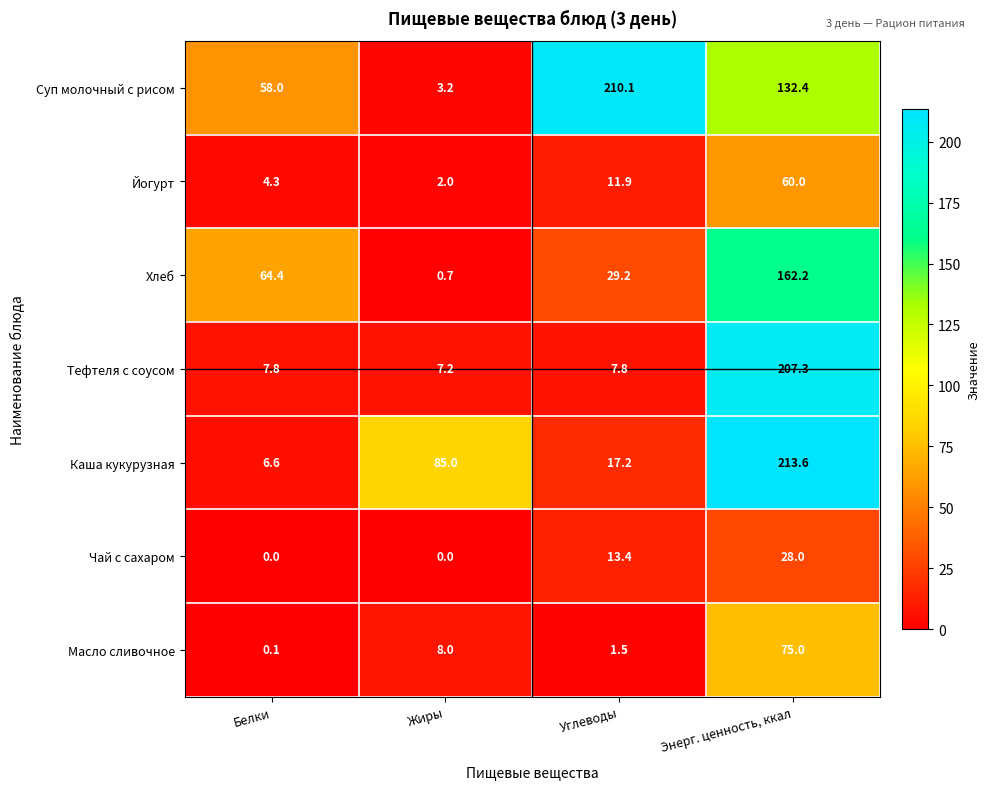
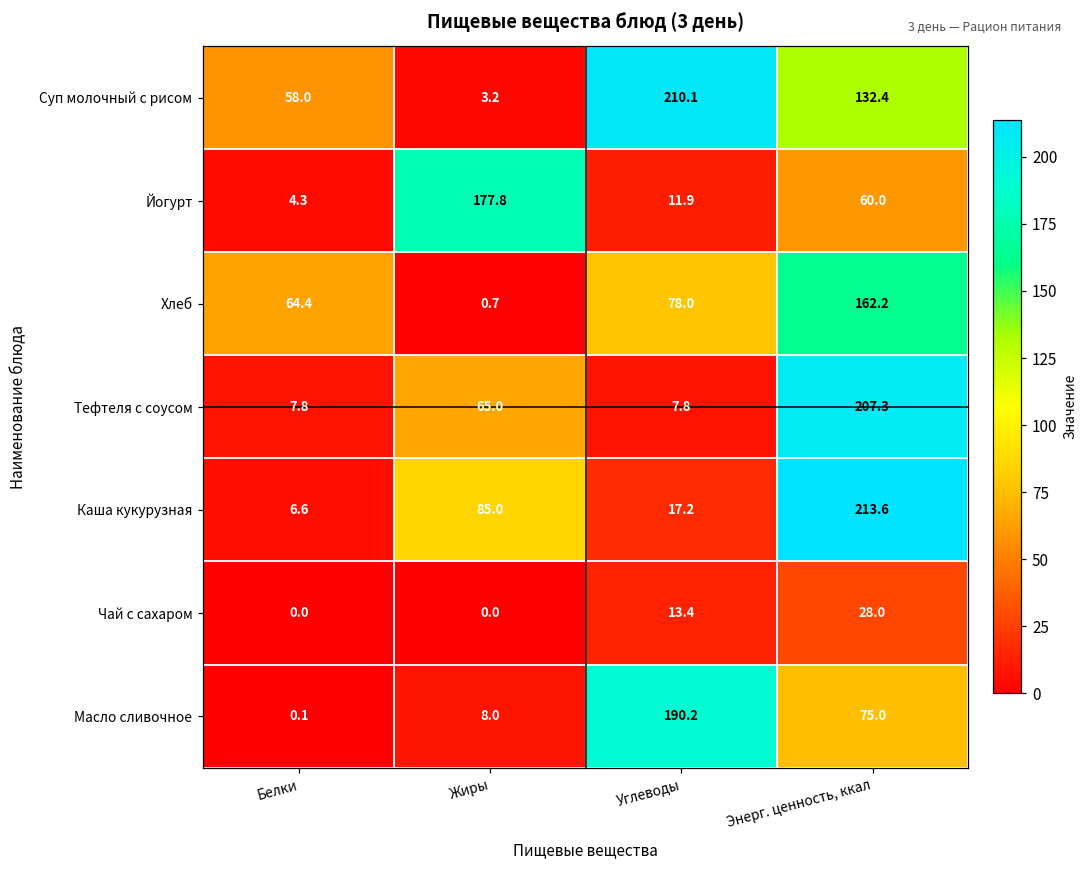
Йогурт, Жиры: 2.0 -> 177.8
Хлеб, Углеводы: 29.2 -> 78.0
Тефтеля с соусом, Жиры: 7.2 -> 65.0
Масло сливочное, Углеводы: 1.5 -> 190.2
